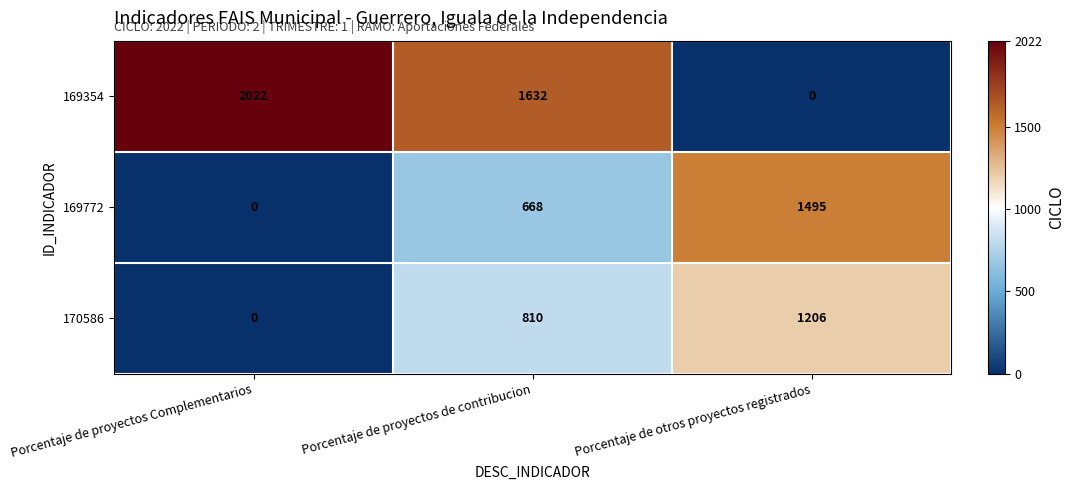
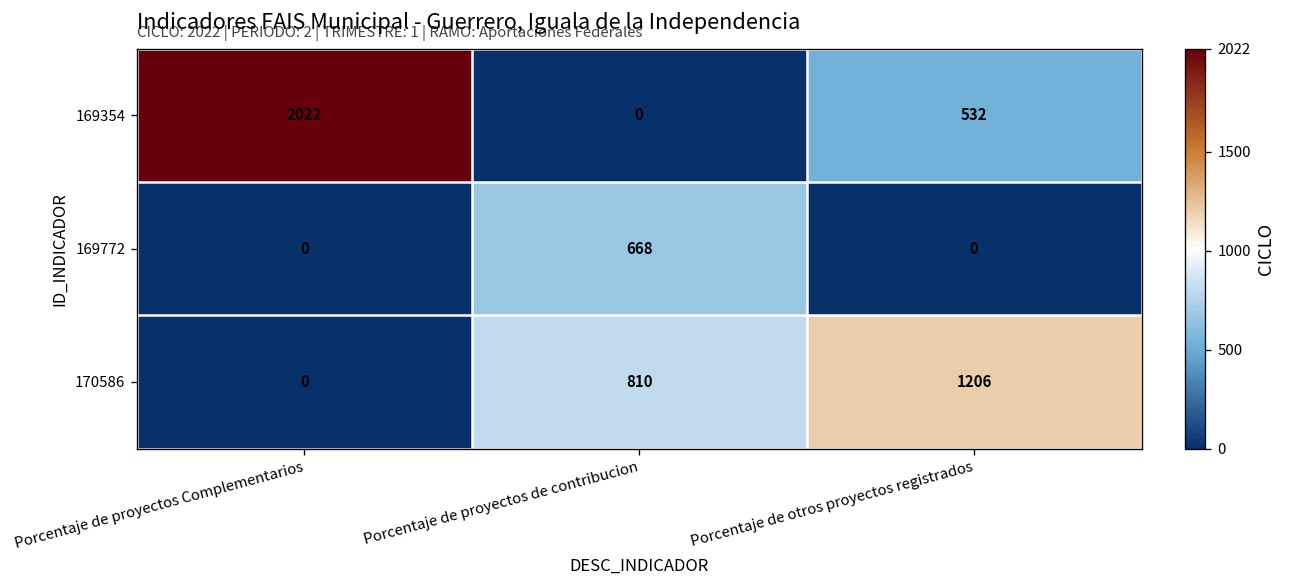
169354, Porcentaje de proyectos de contribucion: 1632 -> 0
169354, Porcentaje de otros proyectos registrados: 0 -> 532
169772, Porcentaje de otros proyectos registrados: 1495 -> 0
